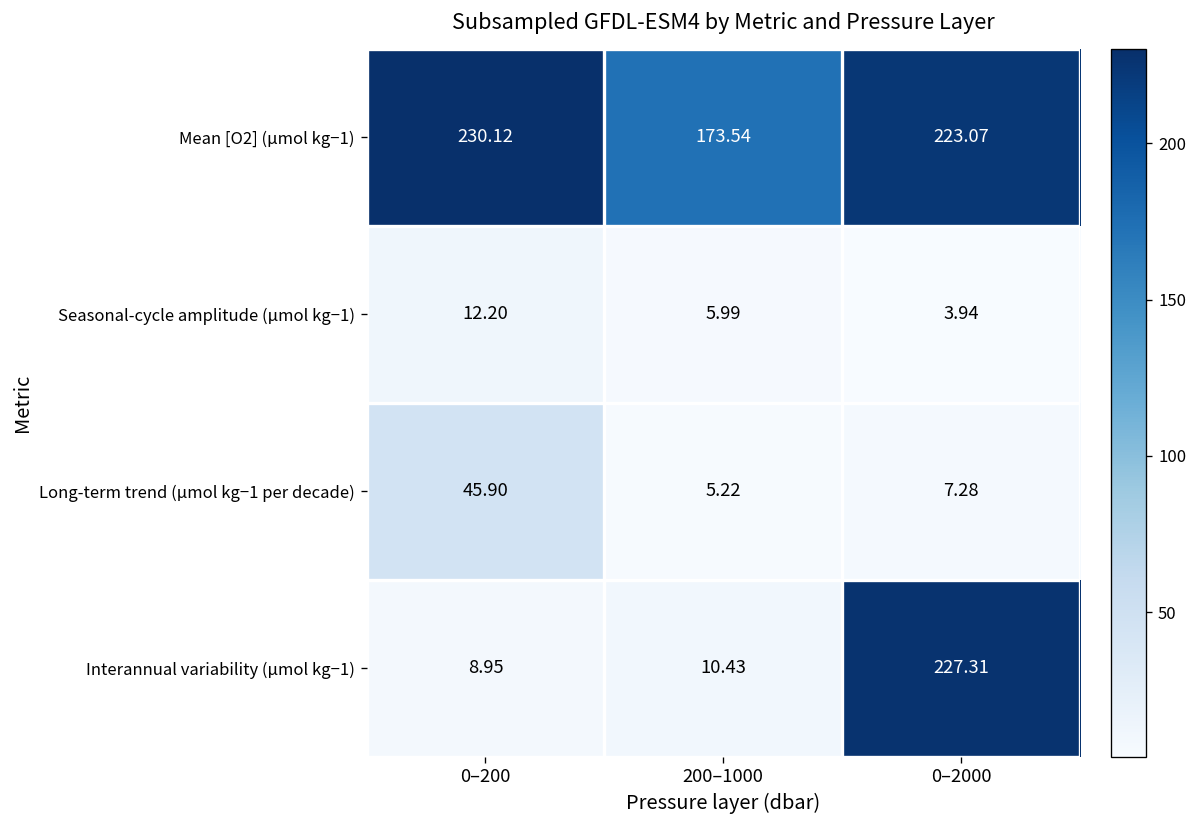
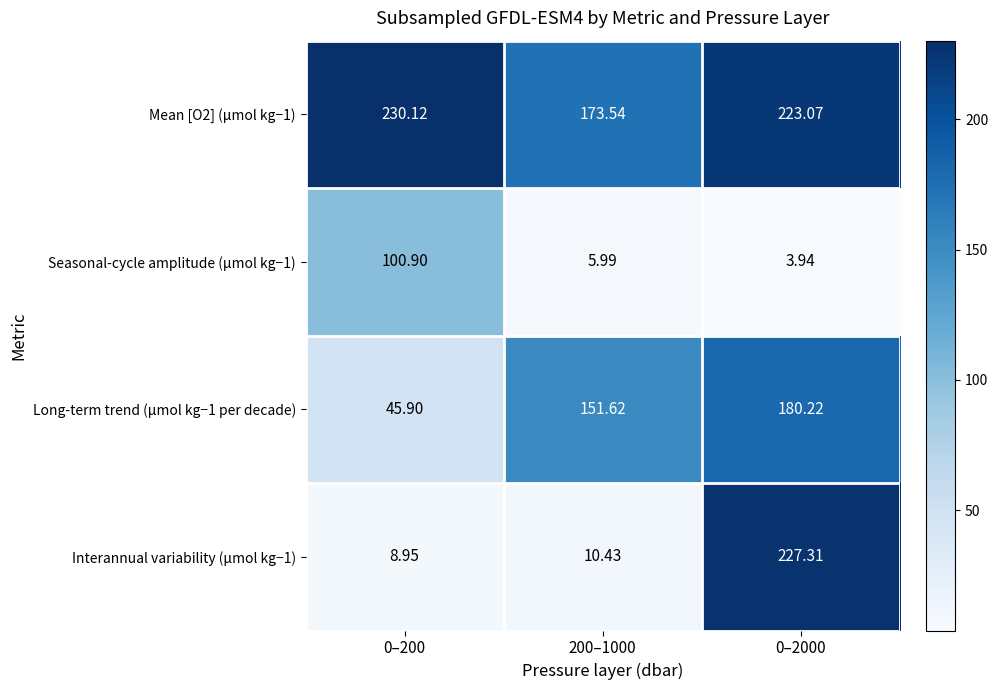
Seasonal-cycle amplitude (µmol kg−1), 0–200: 12.20 -> 100.90
Long-term trend (µmol kg−1 per decade), 200–1000: 5.22 -> 151.62
Long-term trend (µmol kg−1 per decade), 0–2000: 7.28 -> 180.22
